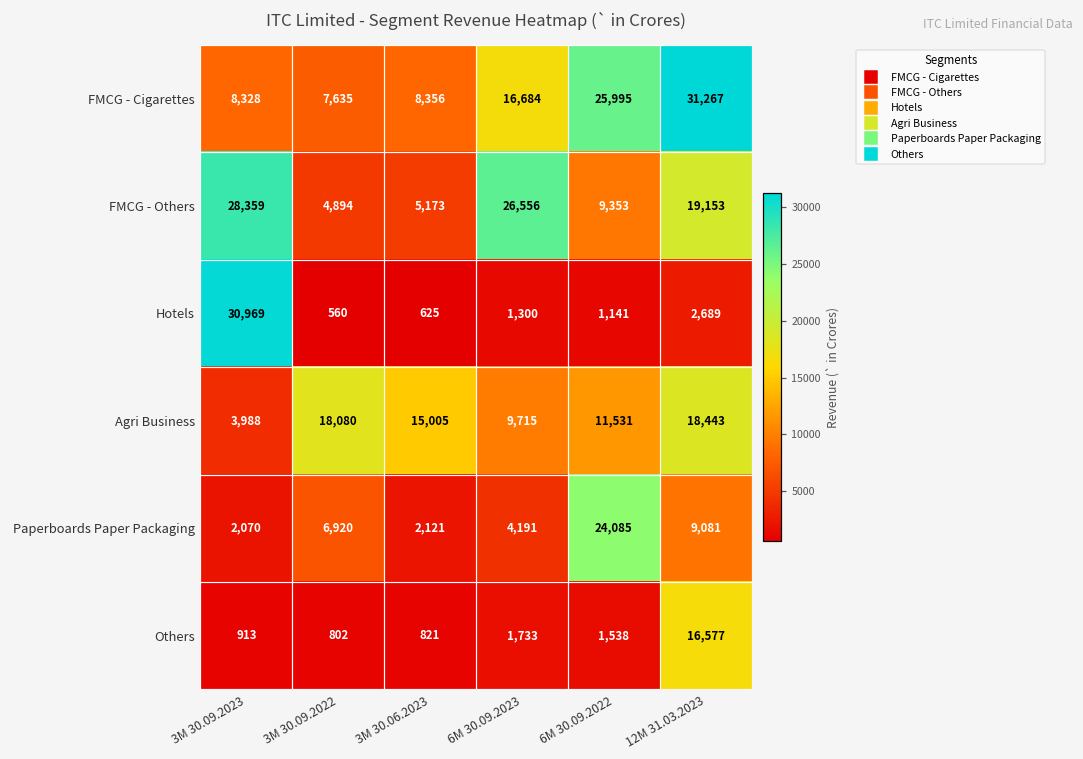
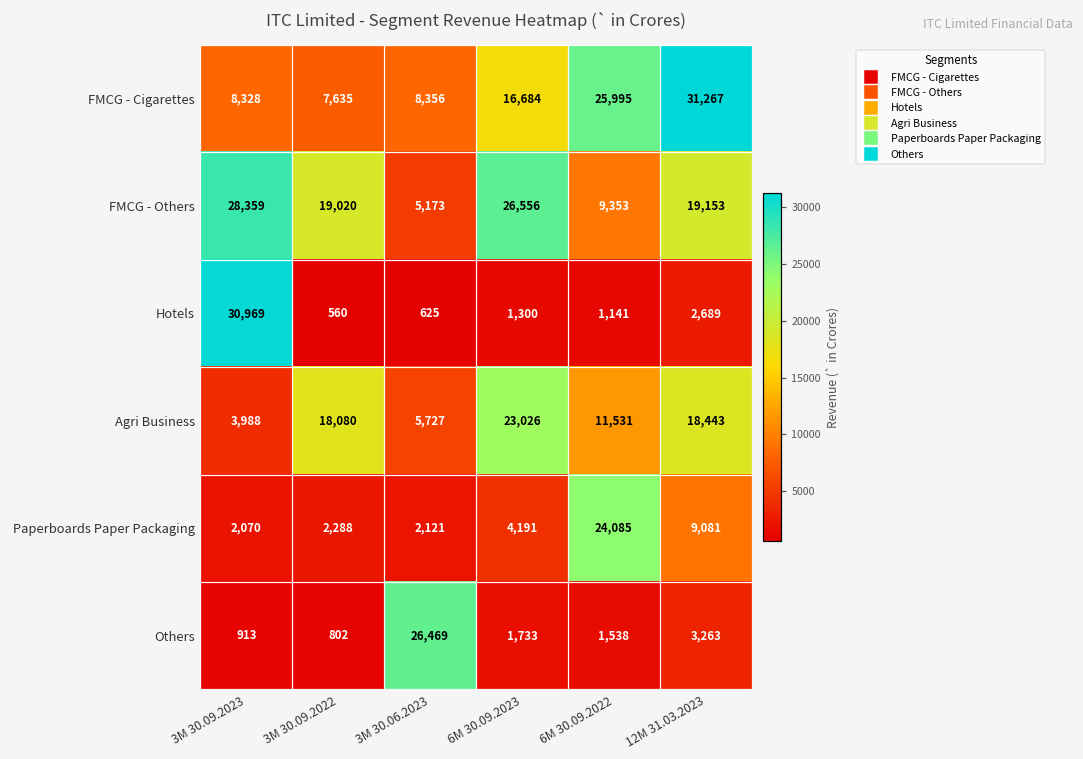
FMCG - Others, 3M 30.09.2022: 4,894 -> 19,020
Agri Business, 3M 30.06.2023: 15,005 -> 5,727
Agri Business, 6M 30.09.2023: 9,715 -> 23,026
Paperboards Paper Packaging, 3M 30.09.2022: 6,920 -> 2,288
Others, 3M 30.06.2023: 821 -> 26,469
Others, 12M 31.03.2023: 16,577 -> 3,263
